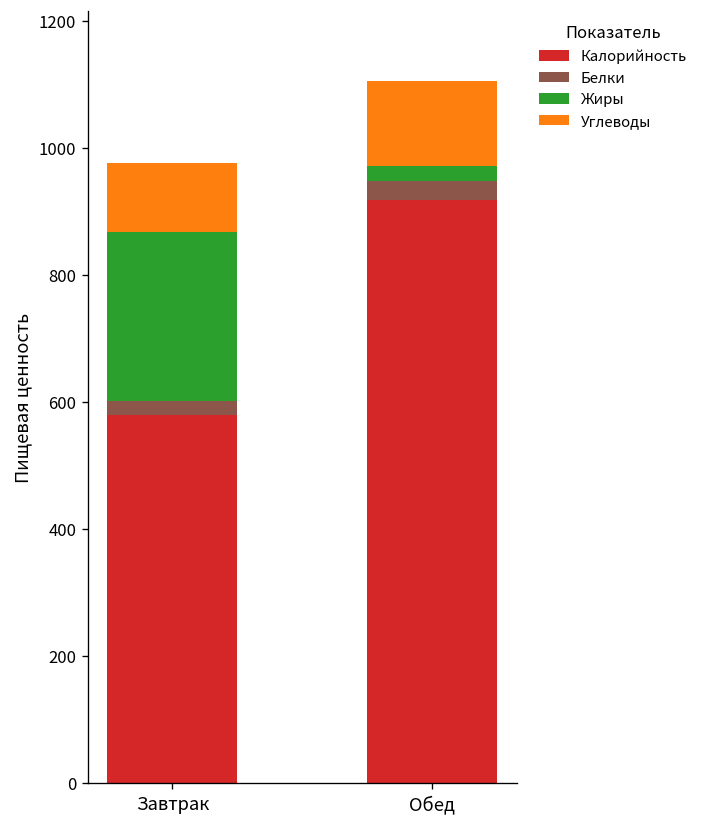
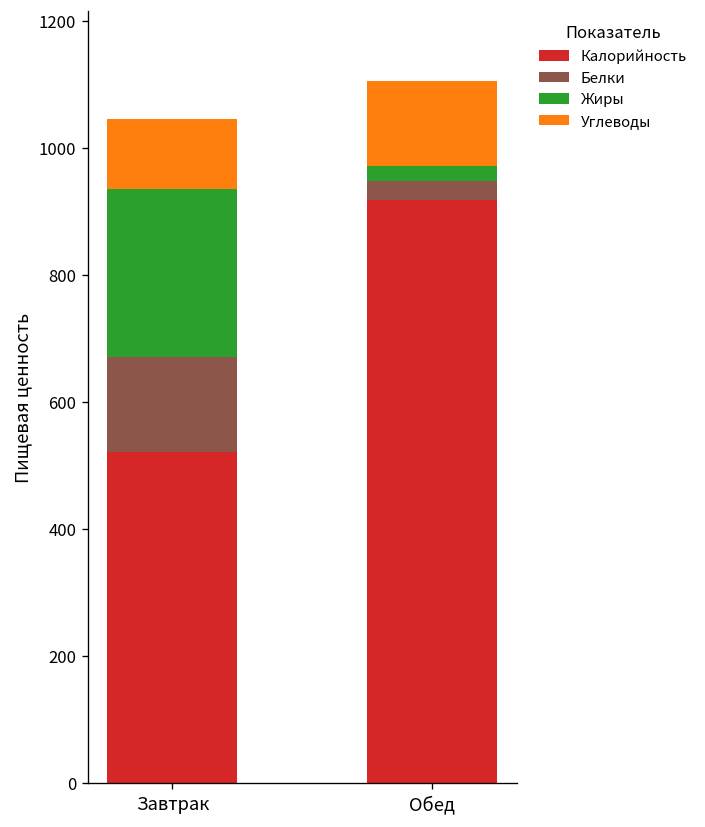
Калорийность, Завтрак: 580 -> 520
Белки, Завтрак: 20 -> 150
